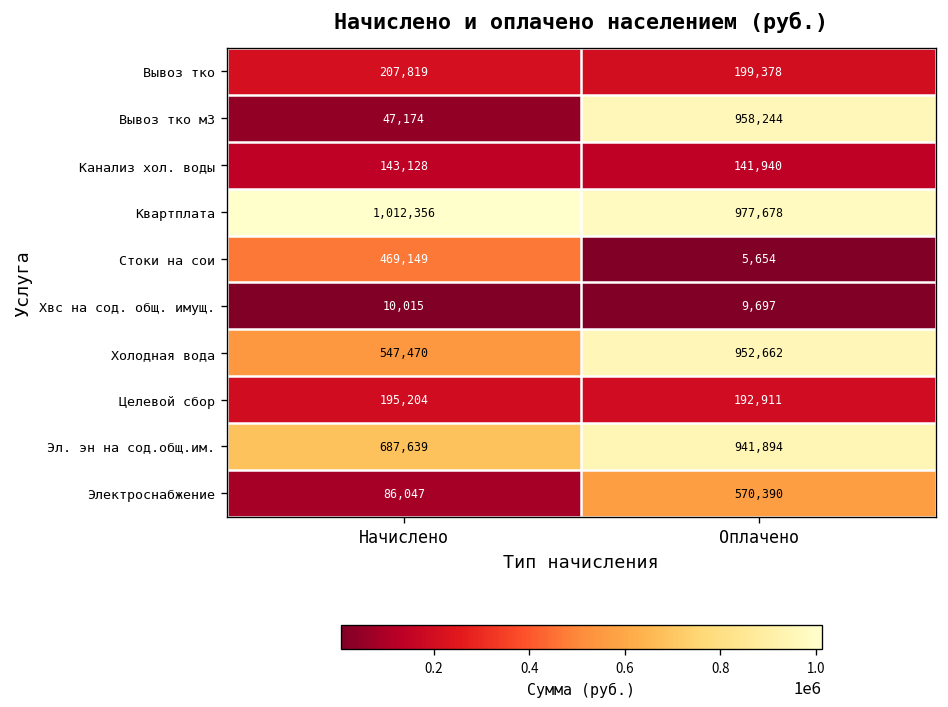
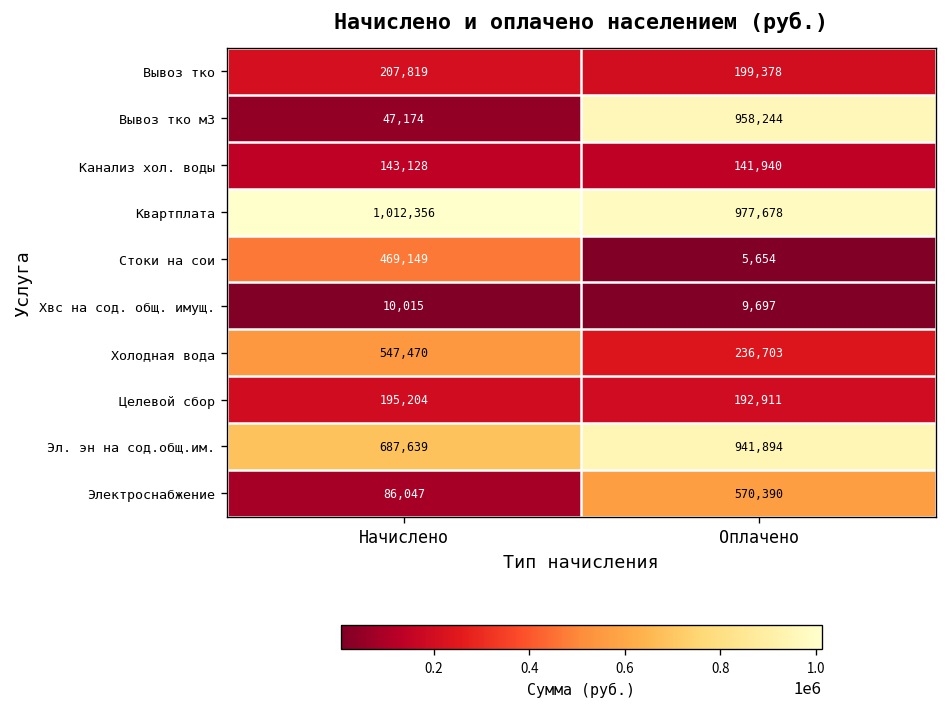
Холодная вода, Оплачено: 952,662 -> 236,703
